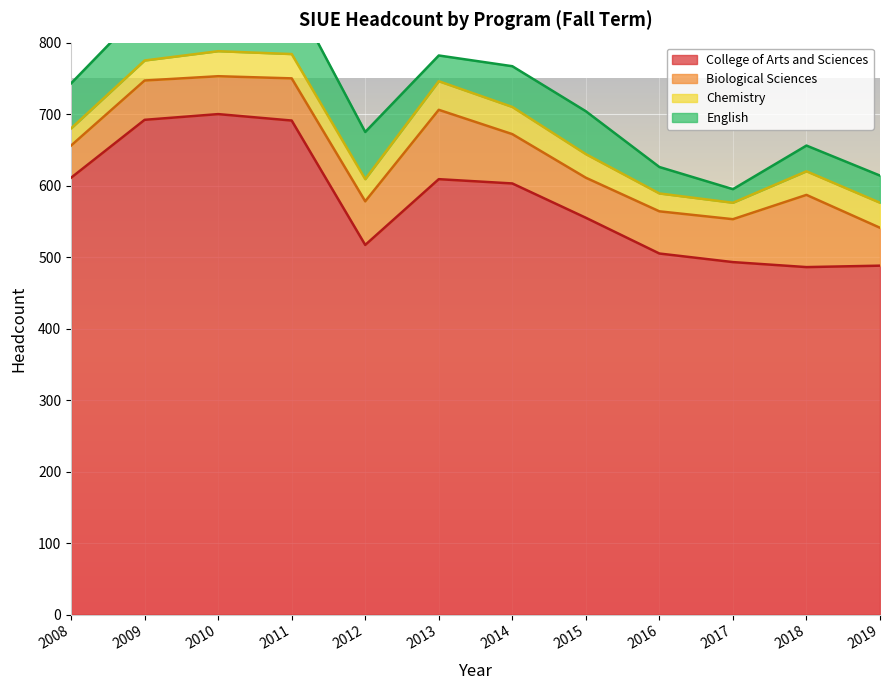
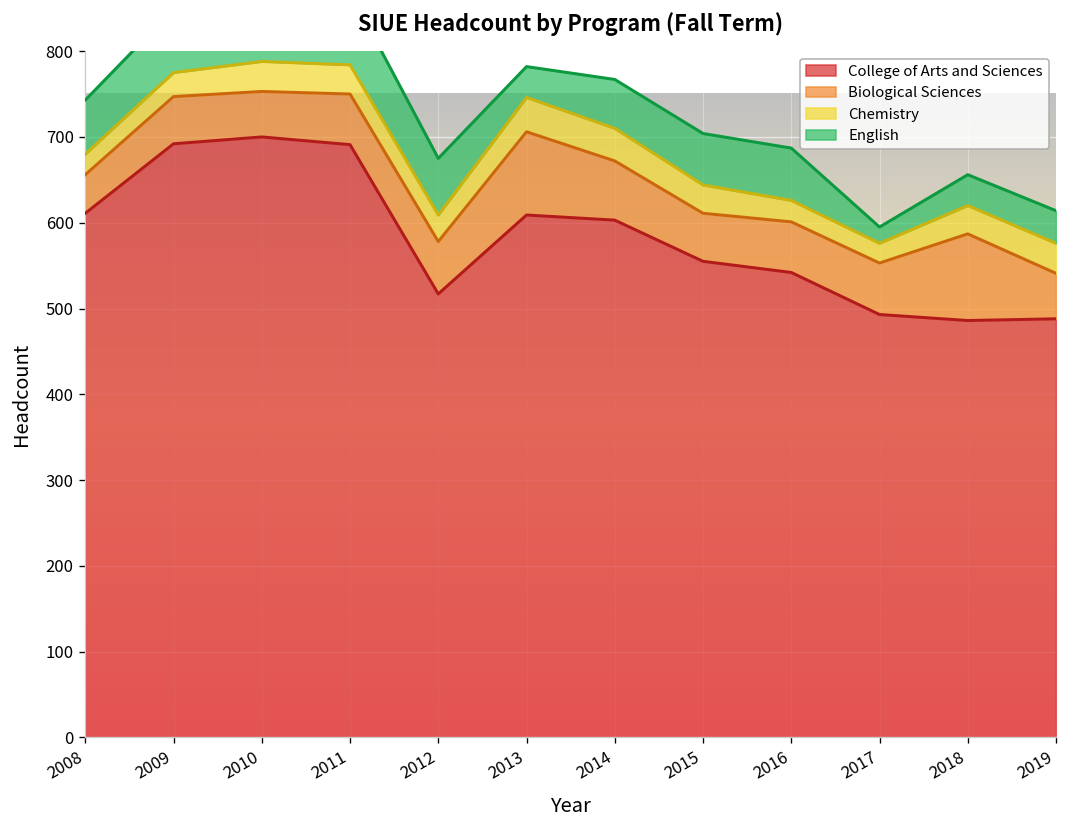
College of Arts and Sciences, 2016: 510 -> 540
English, 2016: 40 -> 60
